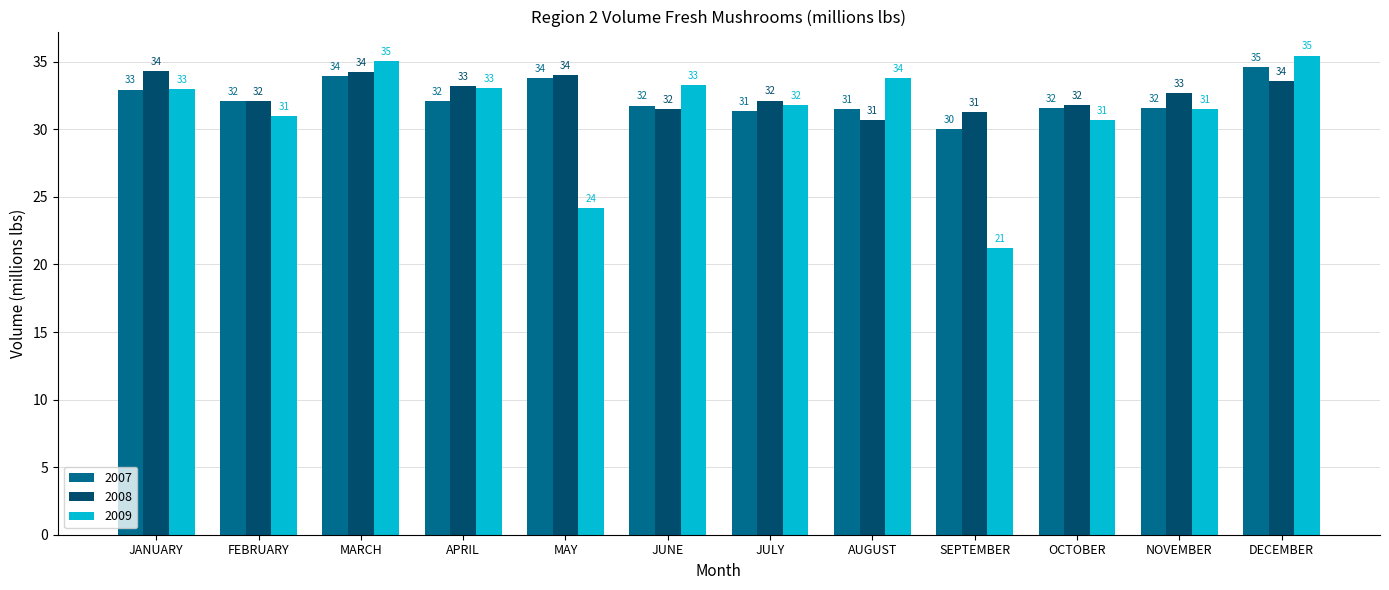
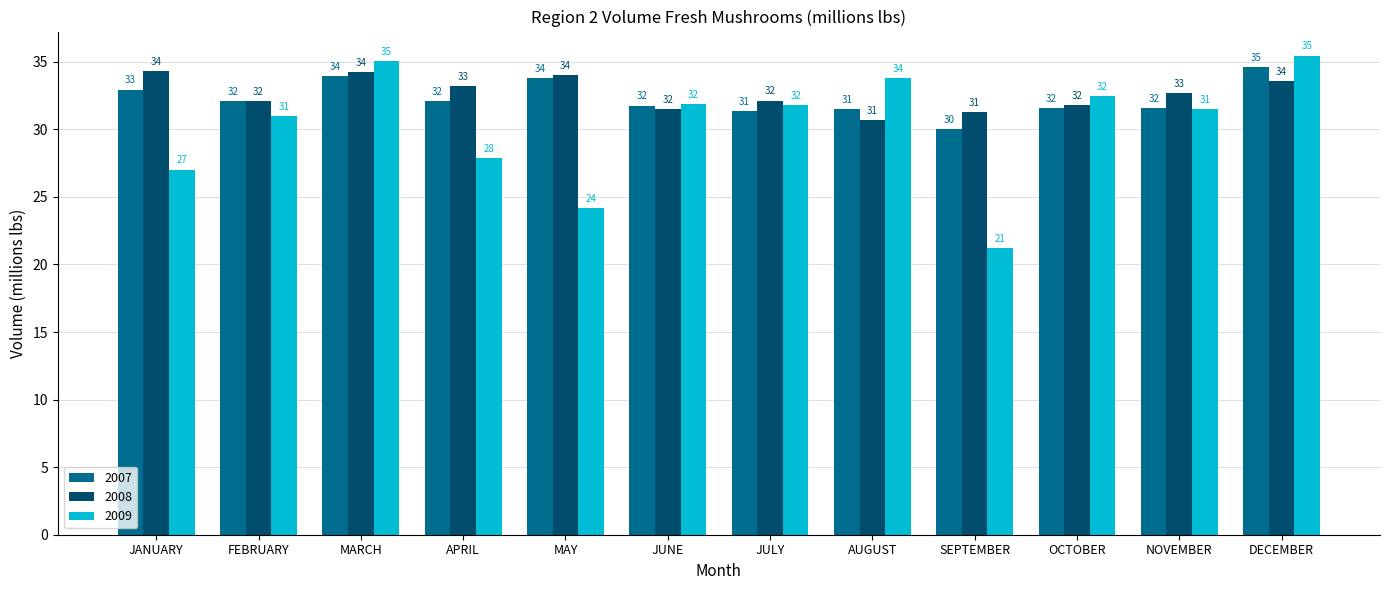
2009, JANUARY: 33 -> 27
2009, APRIL: 33 -> 28
2009, JUNE: 33 -> 32
2009, OCTOBER: 31 -> 32
